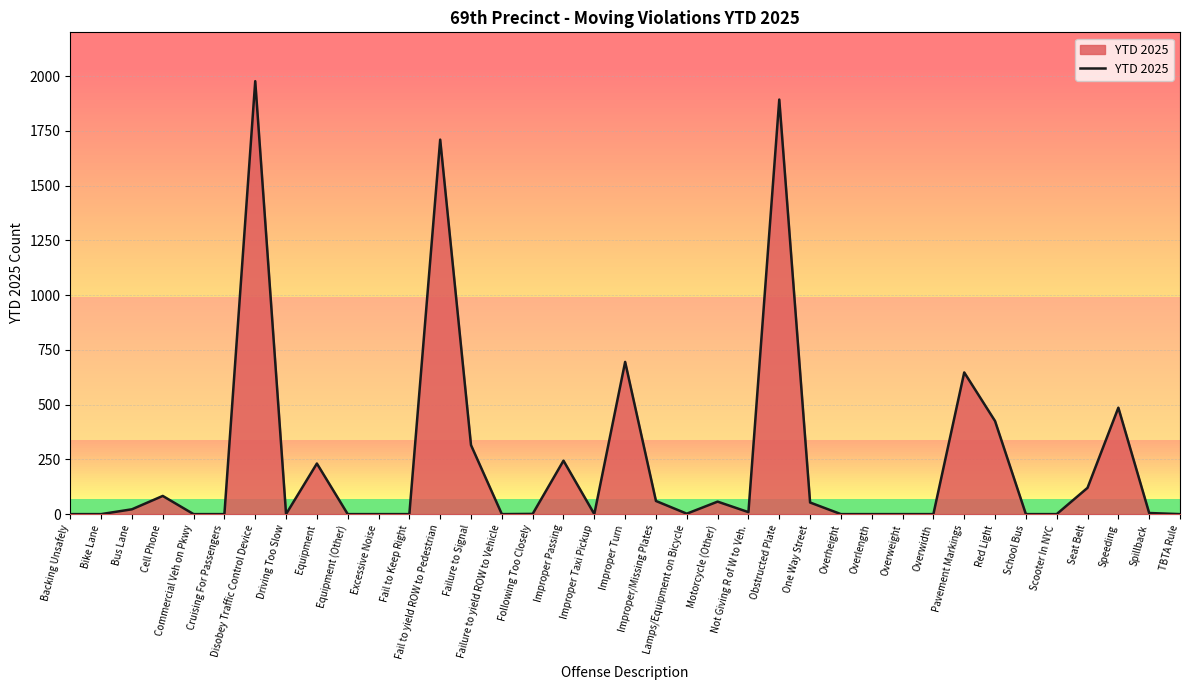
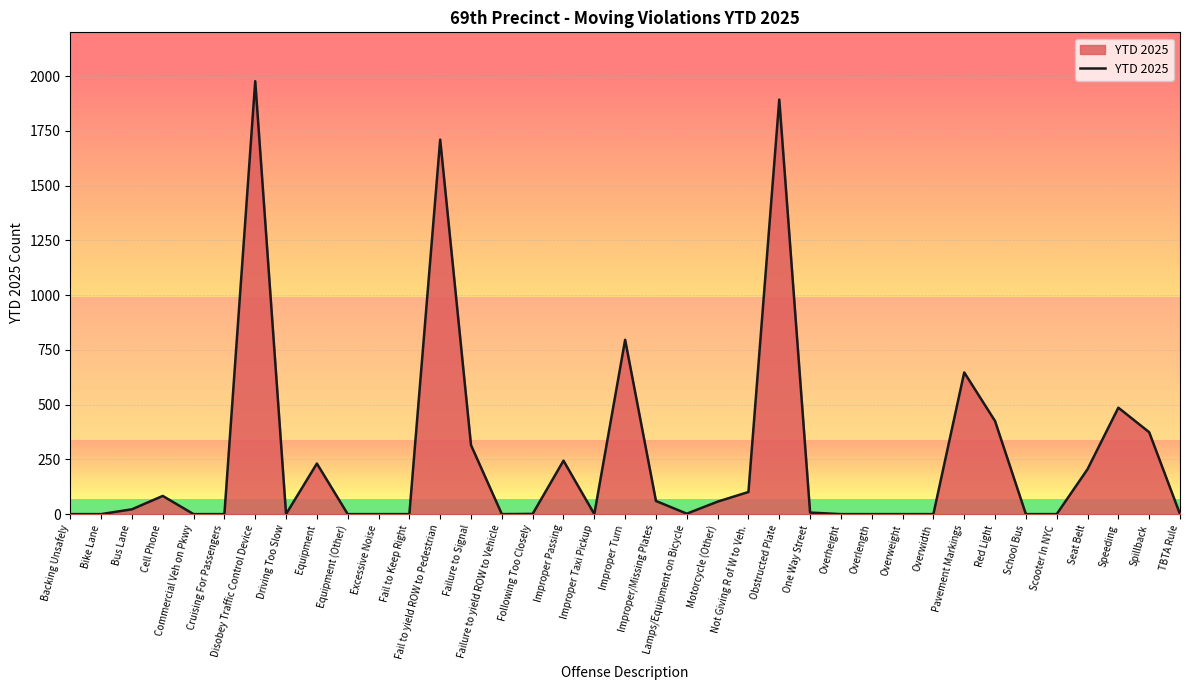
Improper Turn: 700 -> 800
Not Giving R of W to Veh.: 10 -> 100
One Way Street: 50 -> 10
Seat Belt: 120 -> 210
Spillback: 10 -> 370
